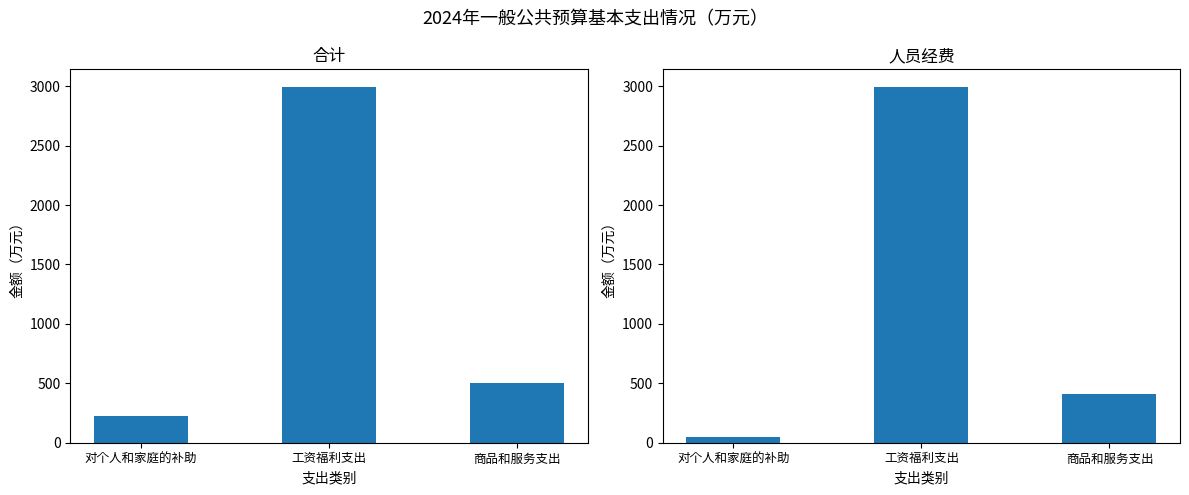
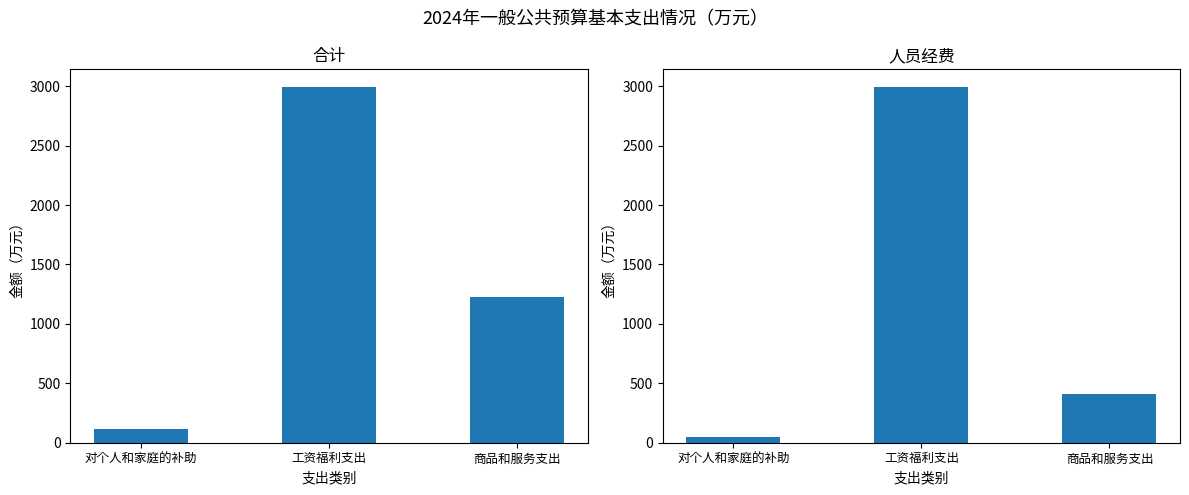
合计, 对个人和家庭的补助: 220 -> 110
合计, 商品和服务支出: 500 -> 1220
